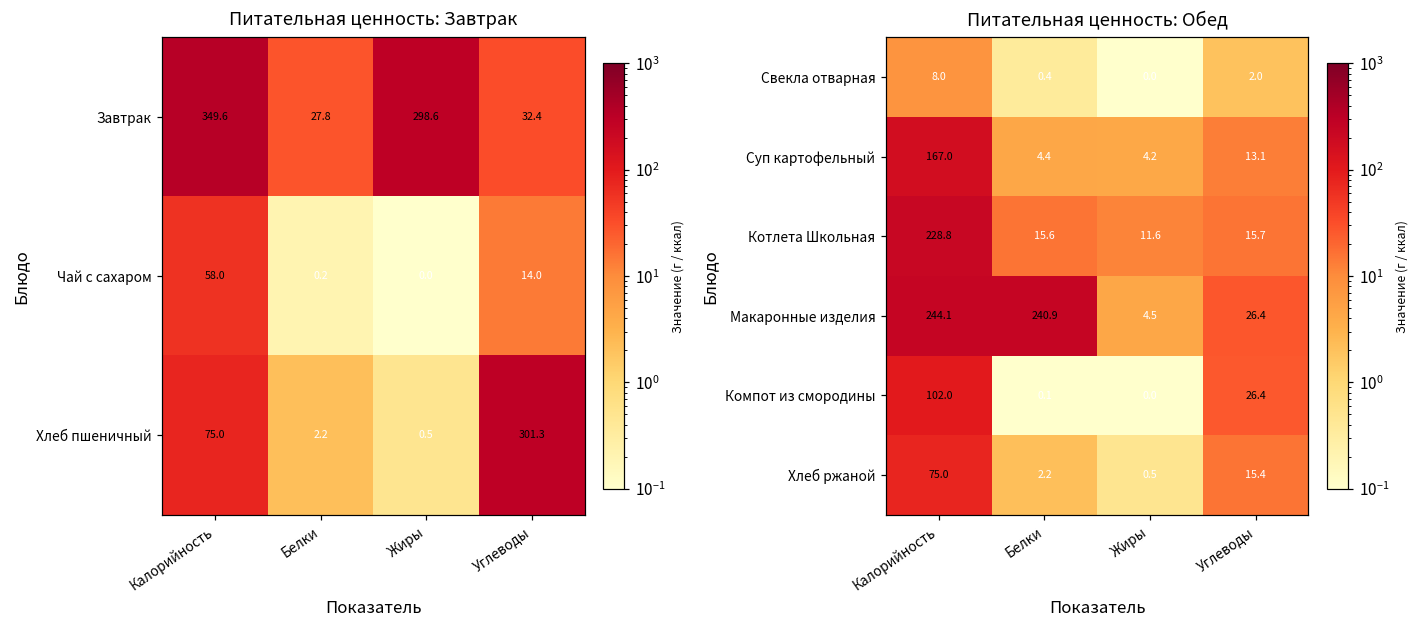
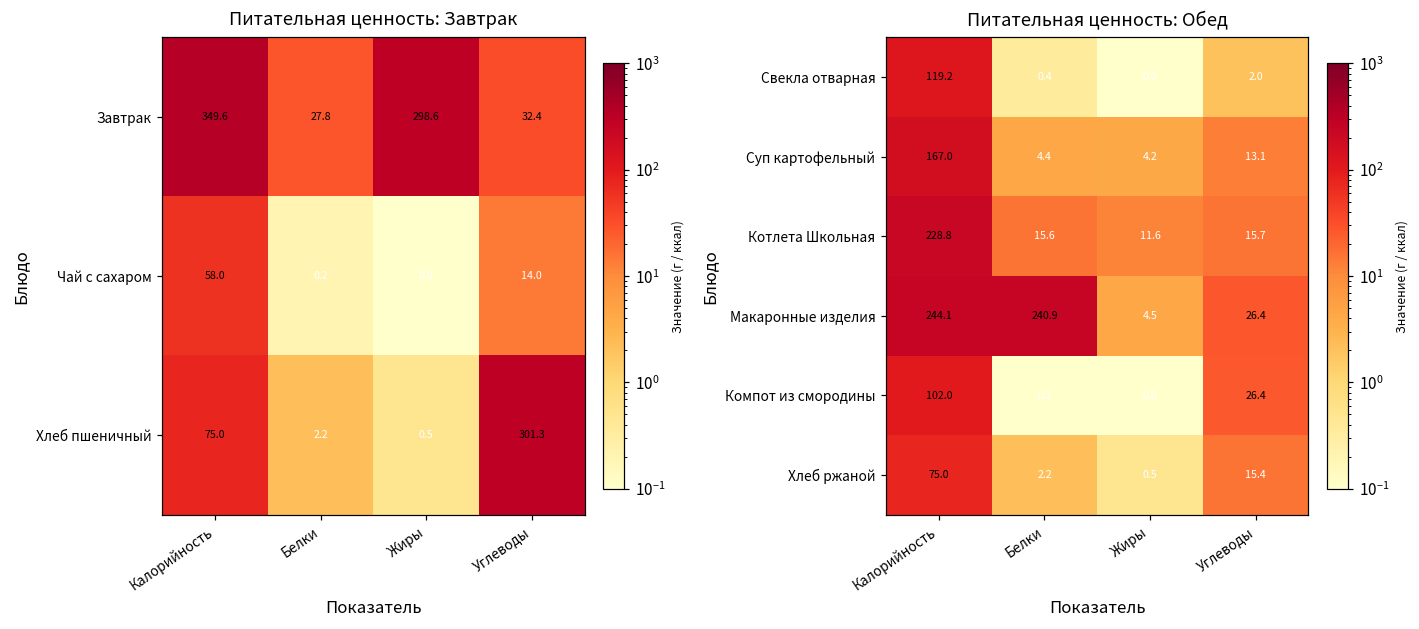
Питательная ценность: Обед, Свекла отварная, Калорийность: 8.0 -> 119.2
